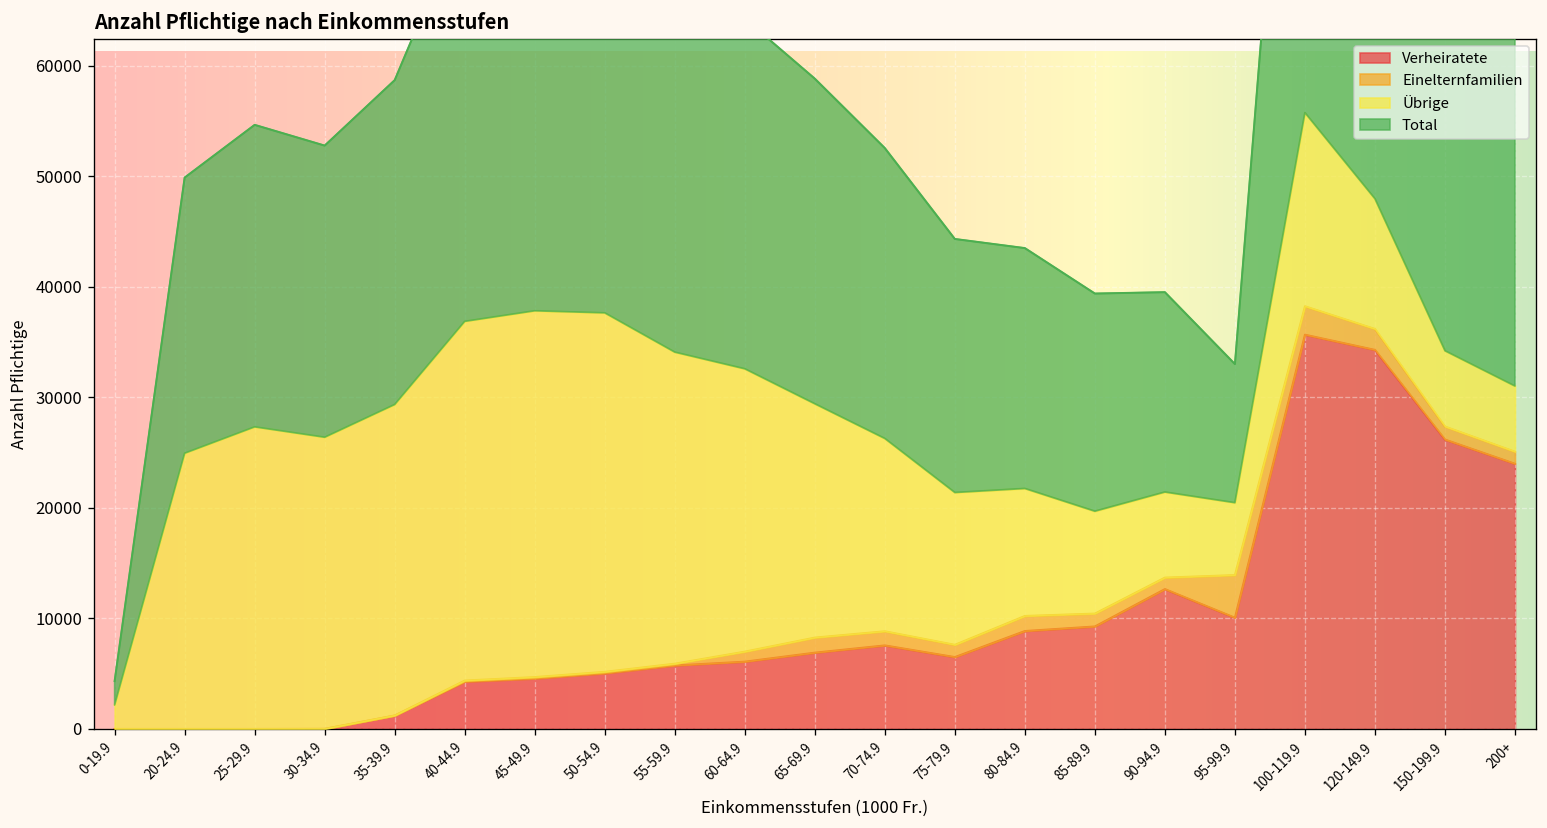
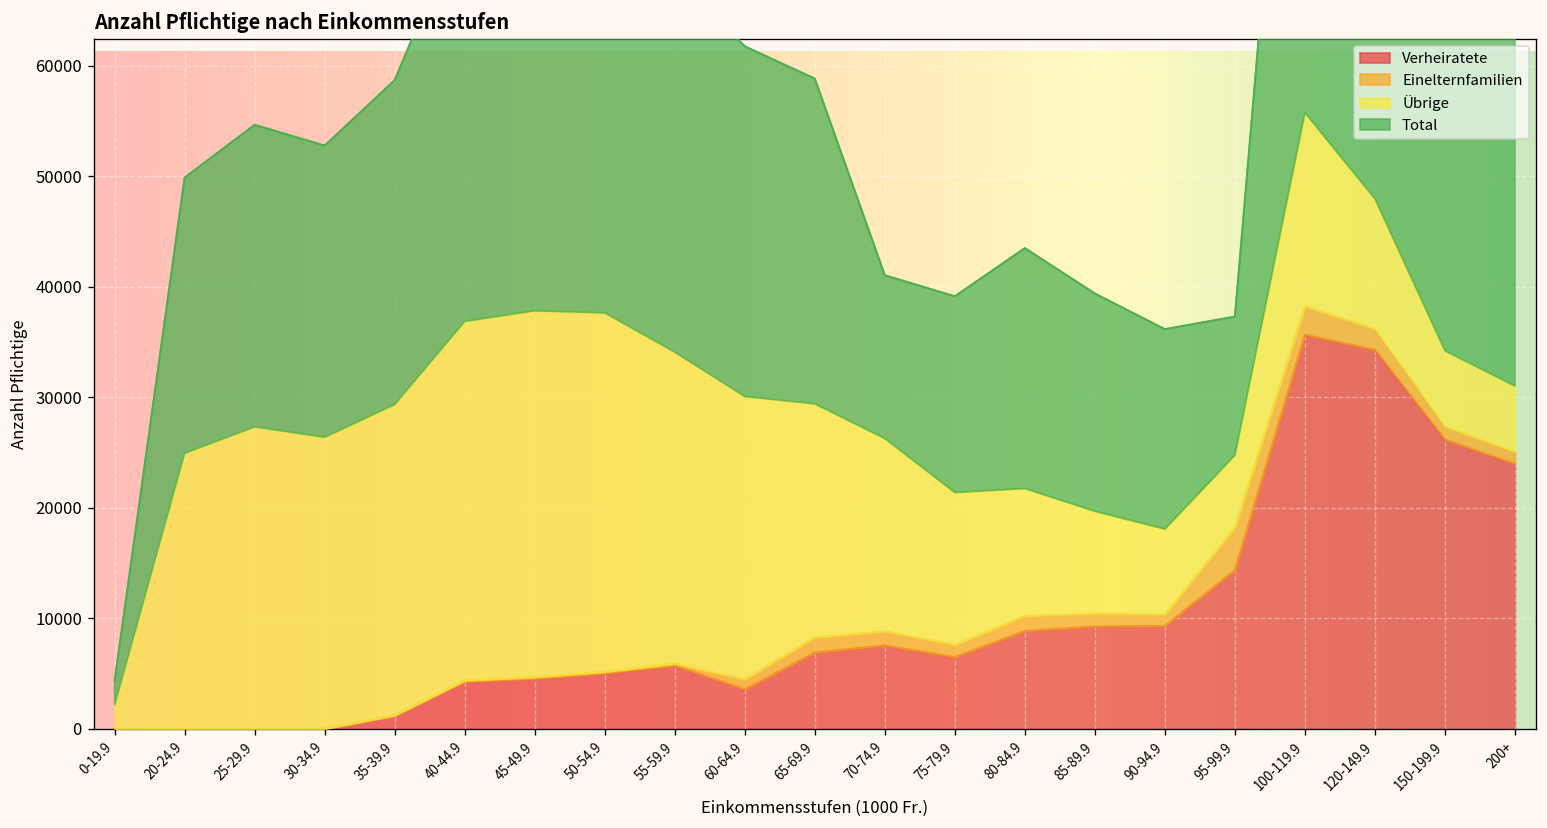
Verheiratete, 60-64.9: 6000 -> 4000
Total, 70-74.9: 26000 -> 15000
Total, 75-79.9: 23000 -> 18000
Verheiratete, 90-94.9: 13000 -> 9000
Verheiratete, 95-99.9: 10000 -> 14000
